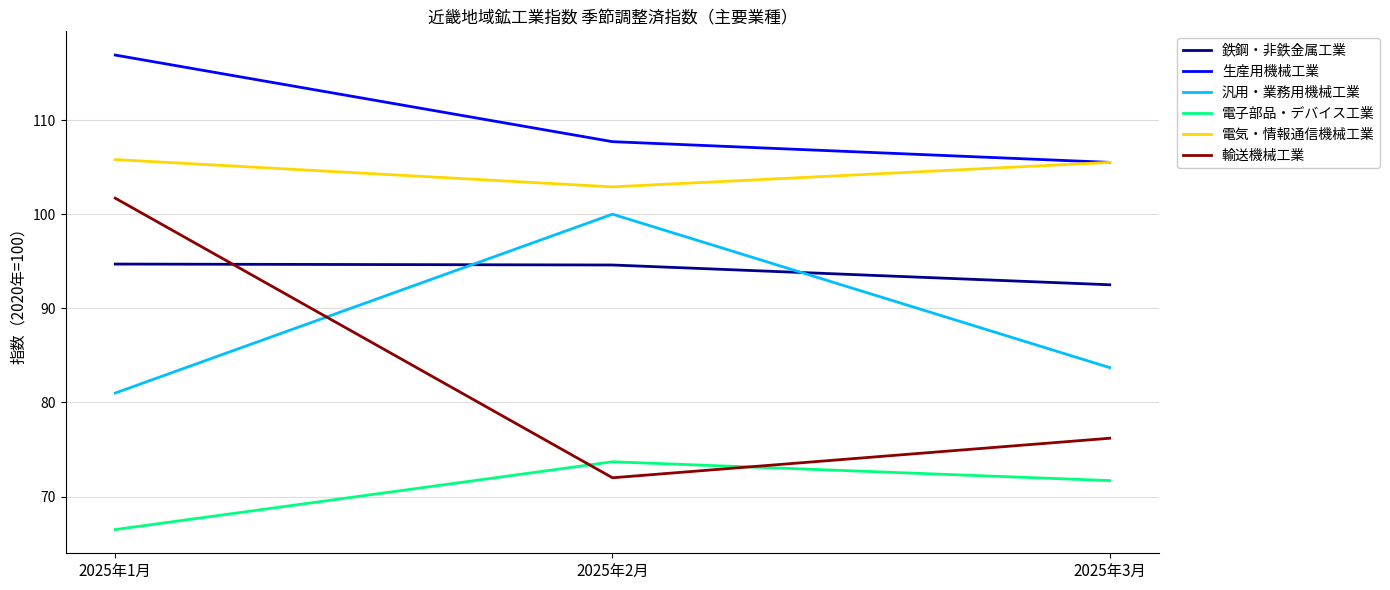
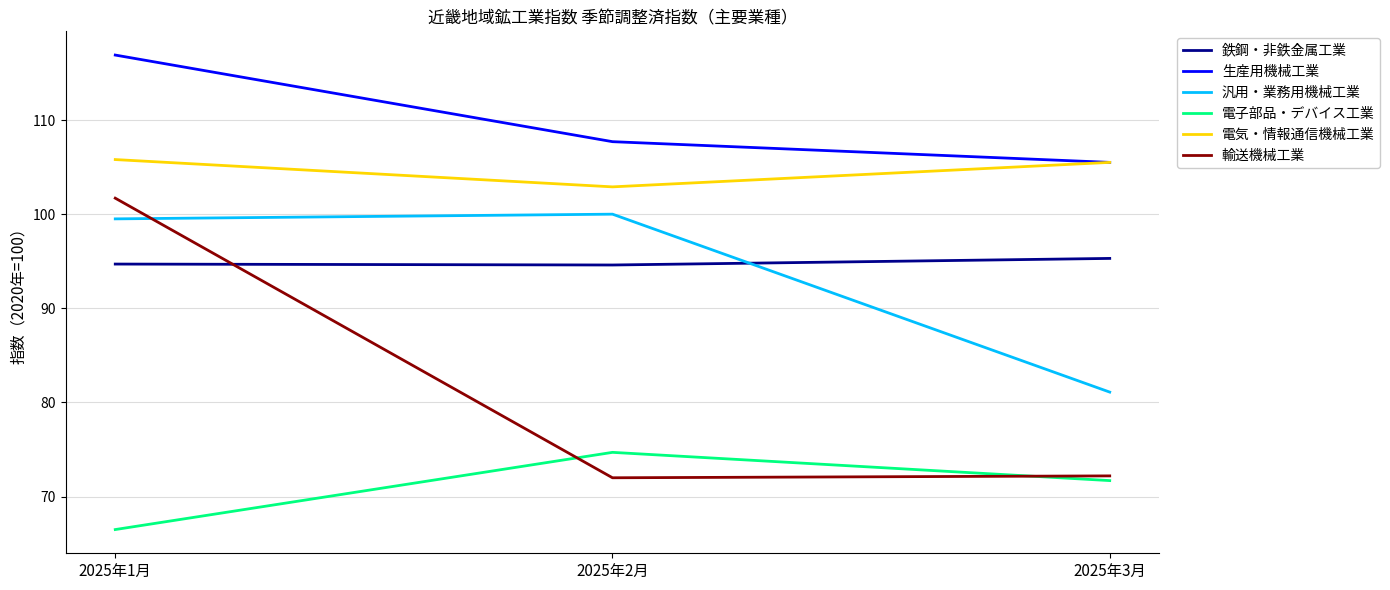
汎用・業務用機械工業, 2025年1月: 81 -> 100
電子部品・デバイス工業, 2025年2月: 74 -> 75
鉄鋼・非鉄金属工業, 2025年3月: 93 -> 95
汎用・業務用機械工業, 2025年3月: 84 -> 81
輸送機械工業, 2025年3月: 76 -> 72
